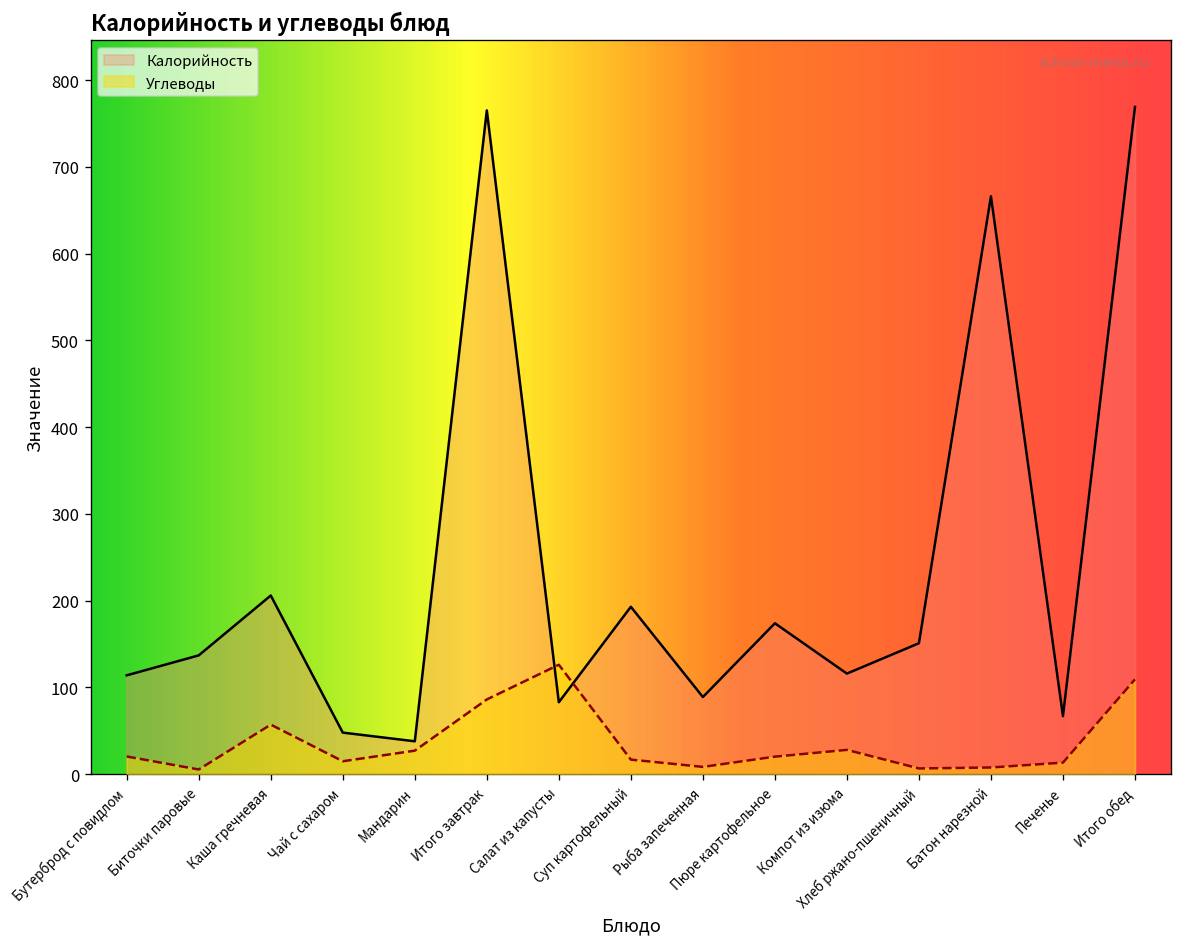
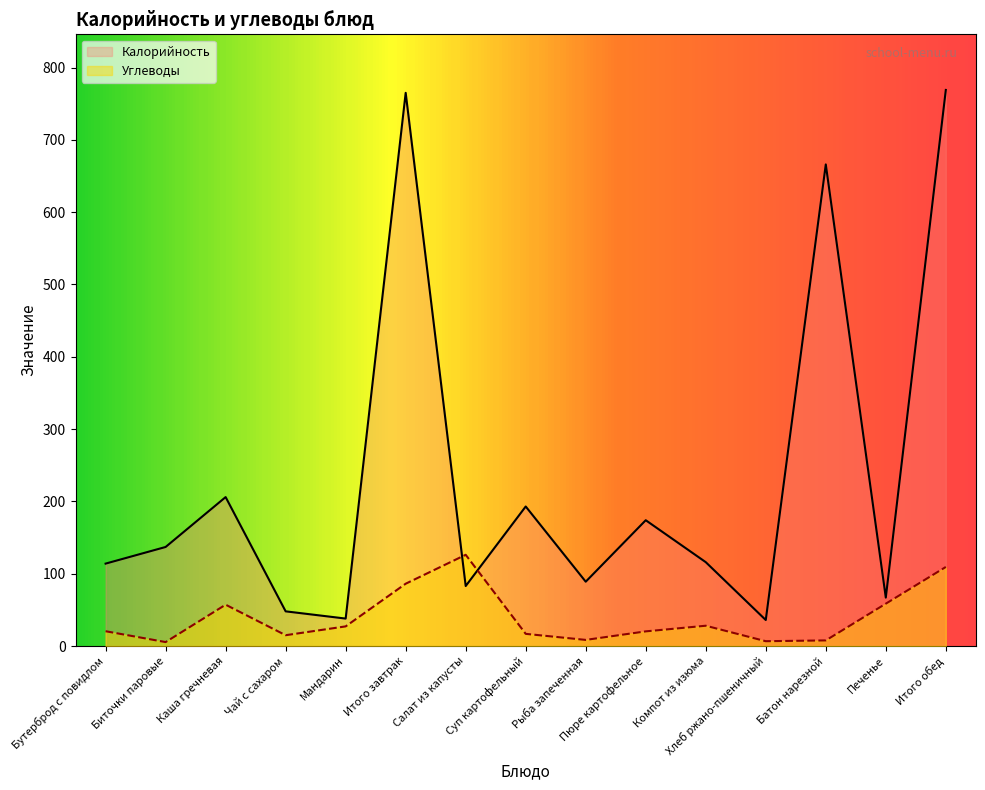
Калорийность, Хлеб ржано-пшеничный: 150 -> 40
Углеводы, Печенье: 10 -> 60
